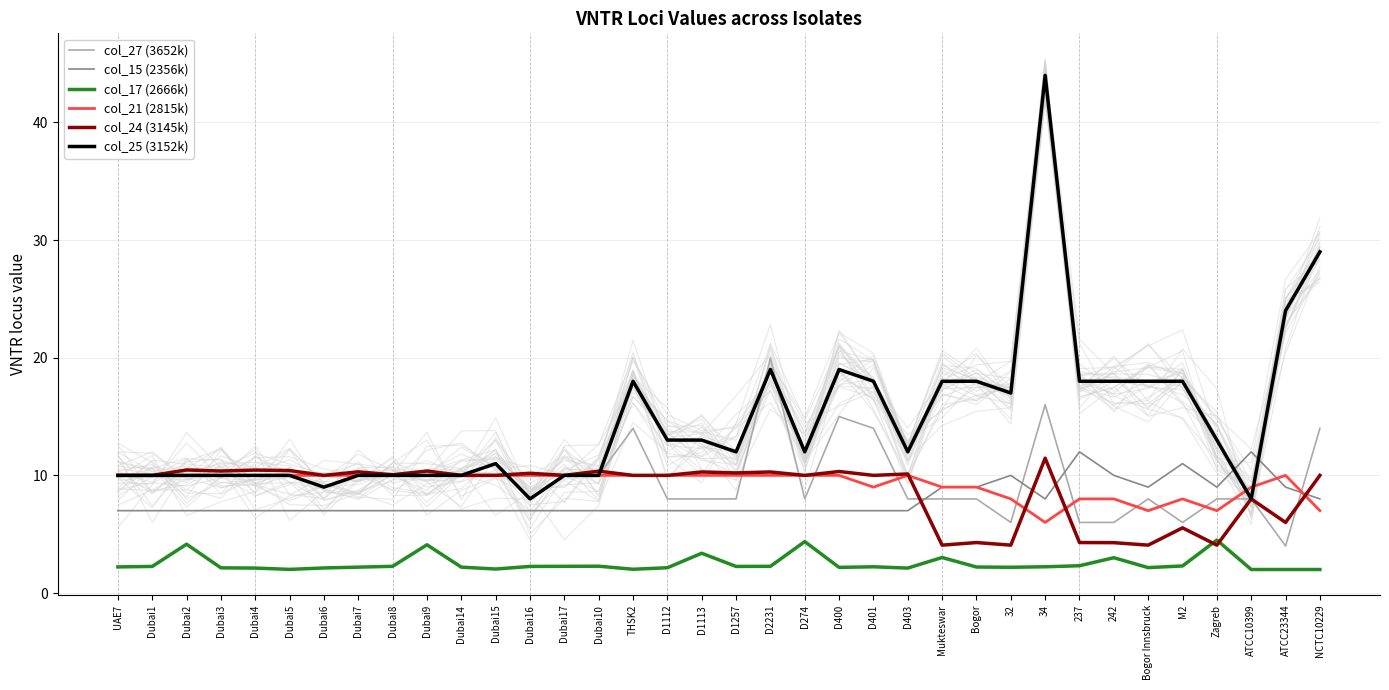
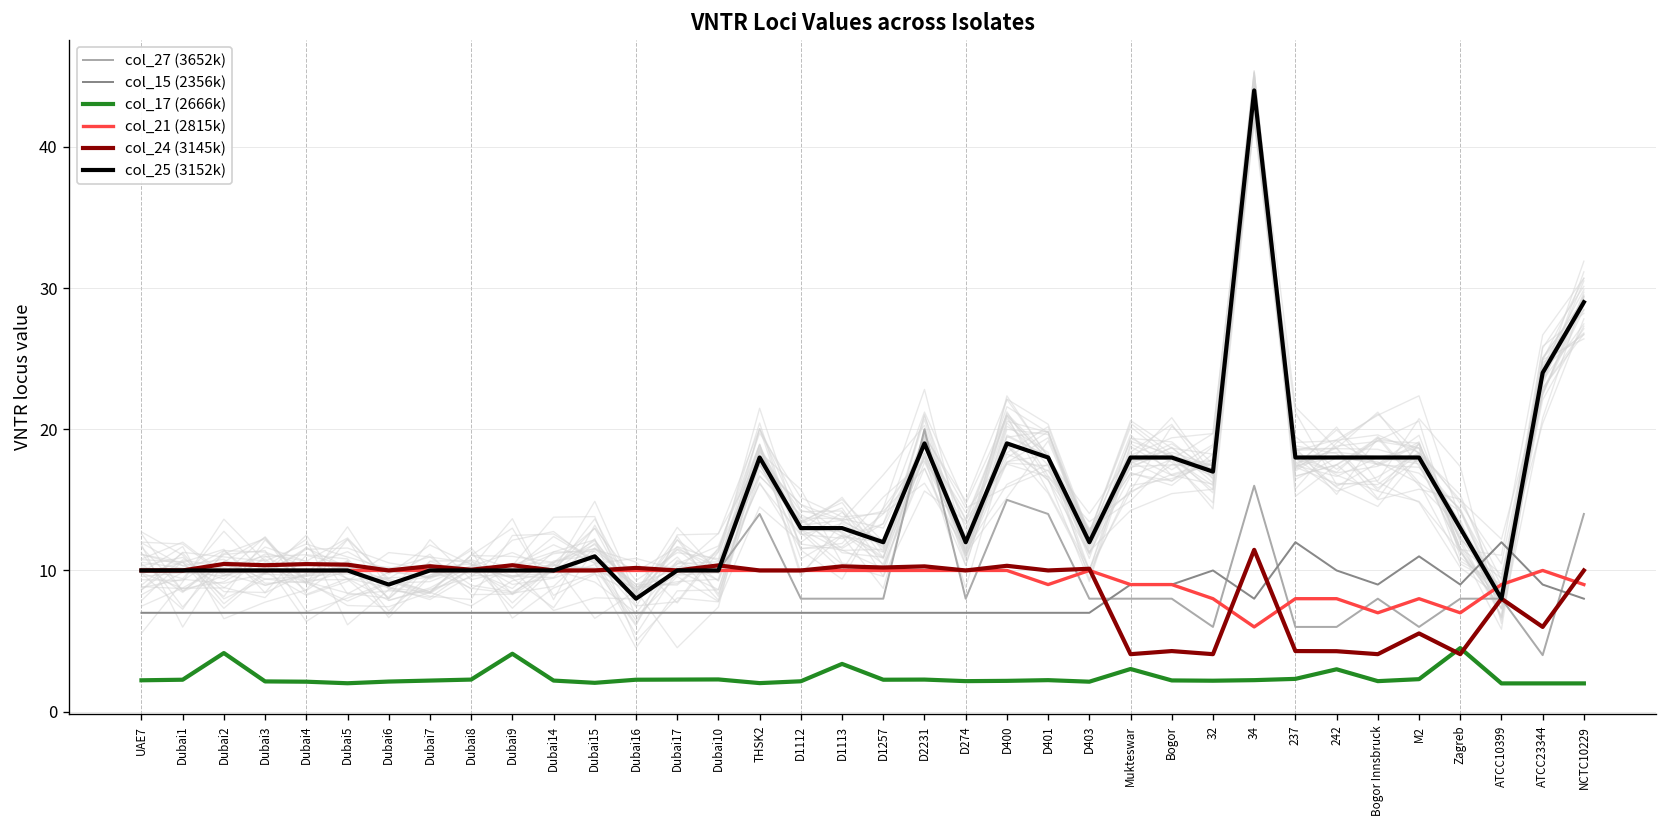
col_17 (2666k), D274: 4.4 -> 2.2
col_21 (2815k), NCTC10229: 7 -> 9
